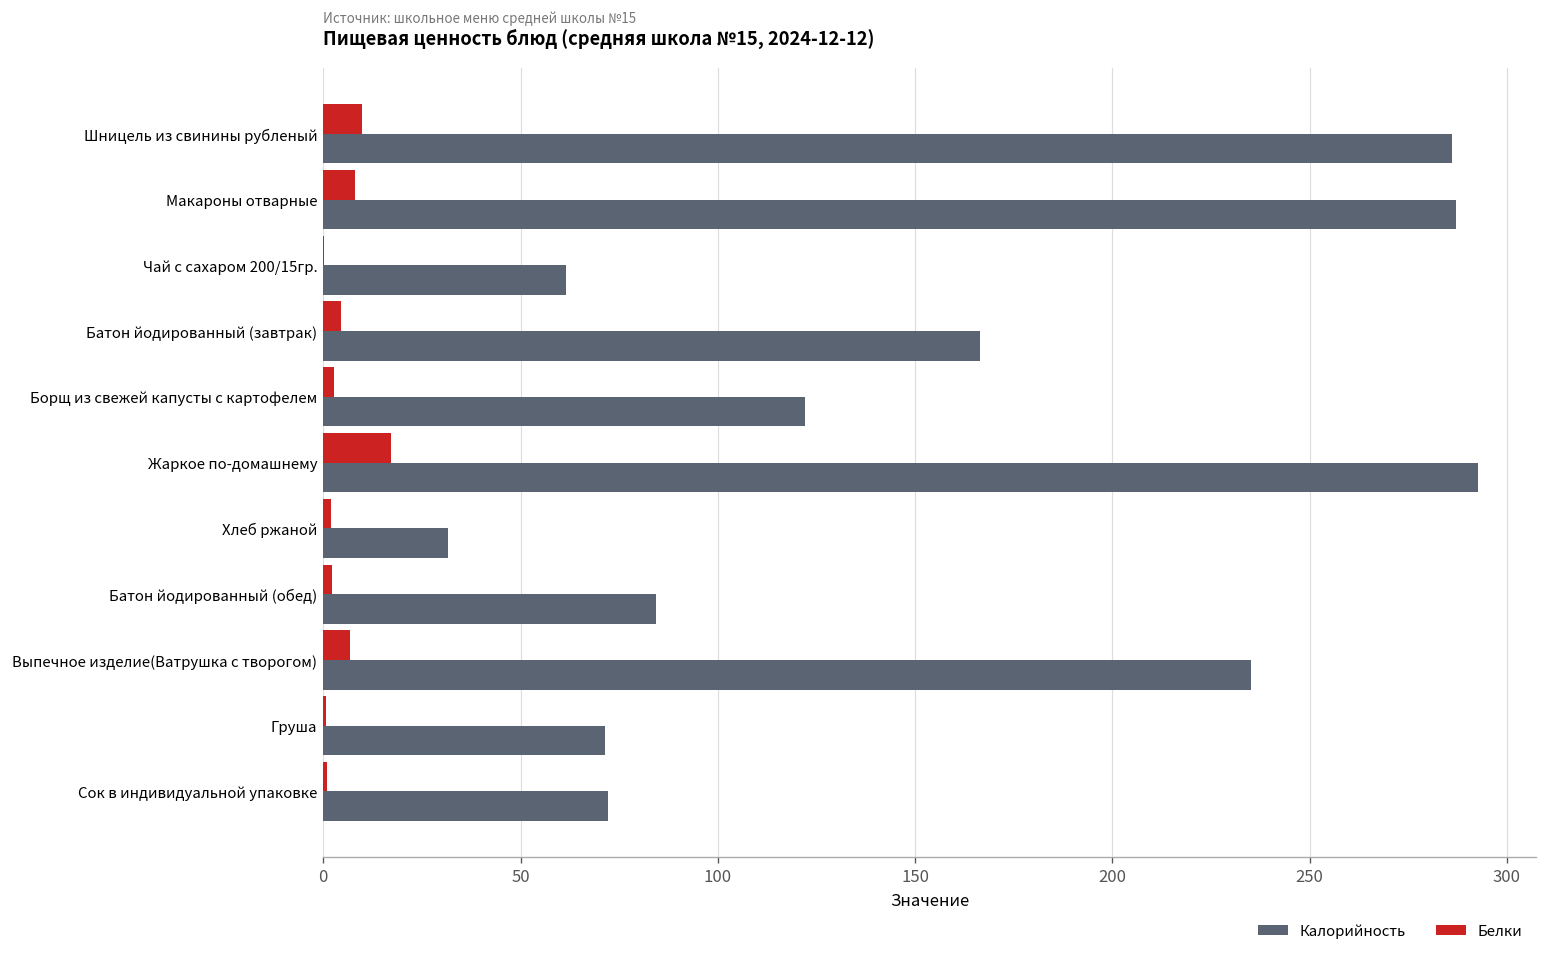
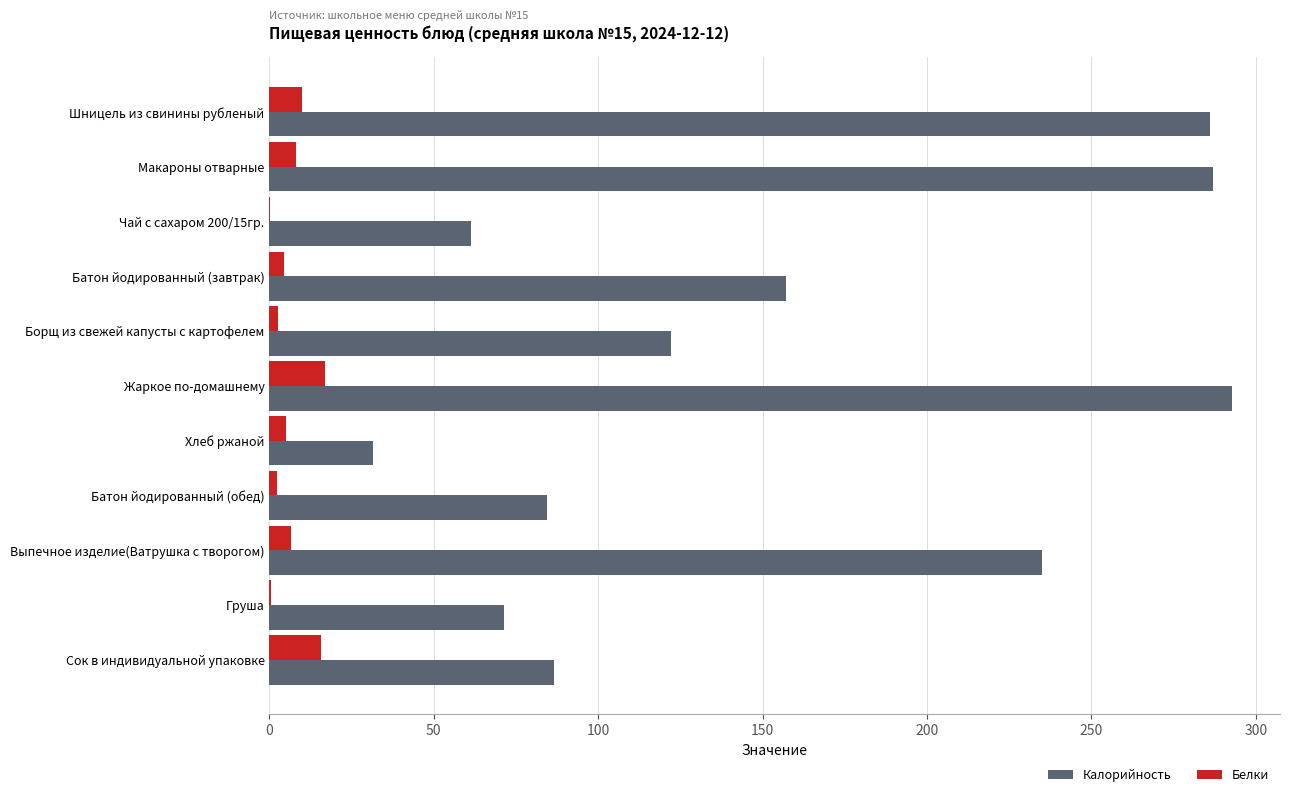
Калорийность, Батон йодированный (завтрак): 167 -> 157
Белки, Хлеб ржаной: 2 -> 5
Белки, Сок в индивидуальной упаковке: 1 -> 16
Калорийность, Сок в индивидуальной упаковке: 72 -> 87
